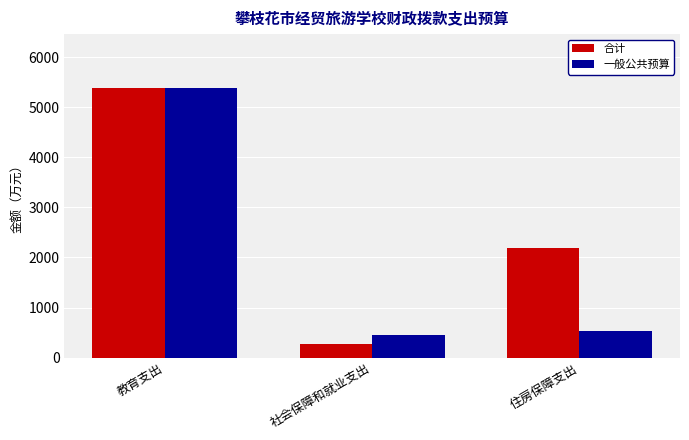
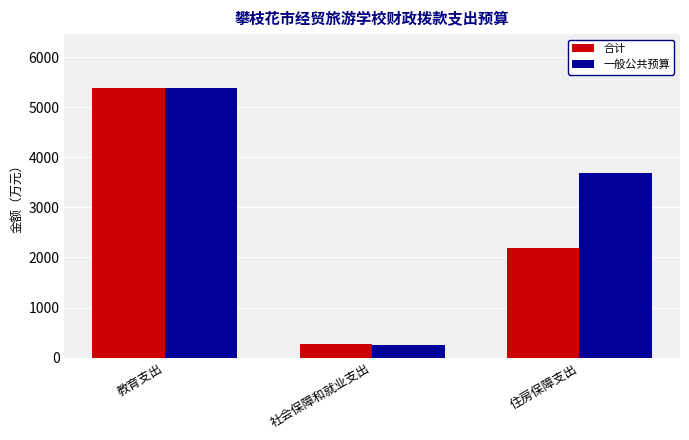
一般公共预算, 社会保障和就业支出: 400 -> 300
一般公共预算, 住房保障支出: 500 -> 3700
